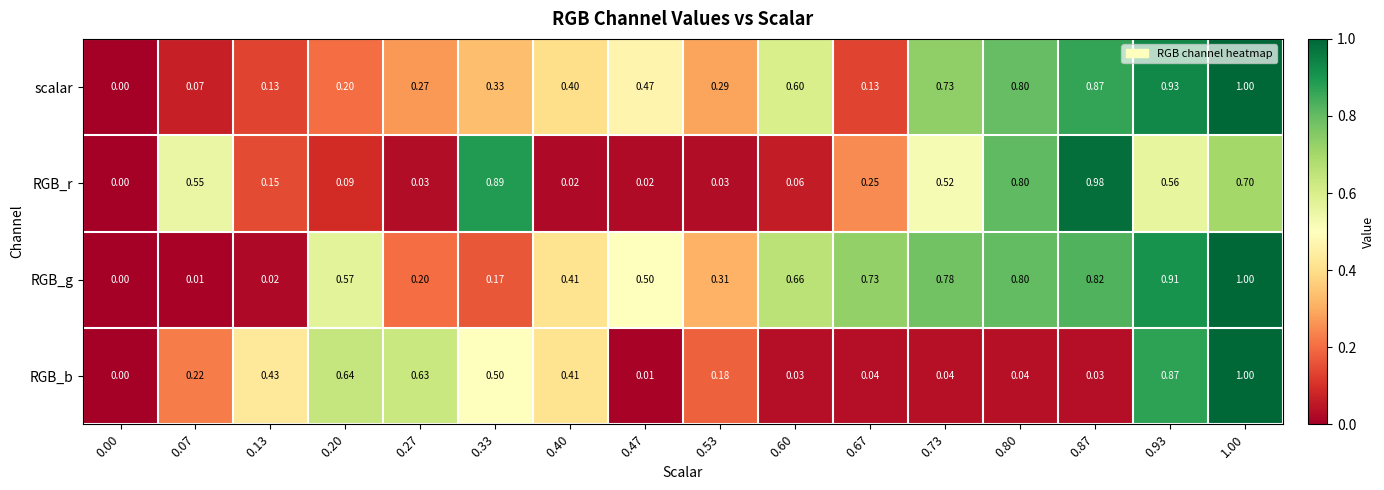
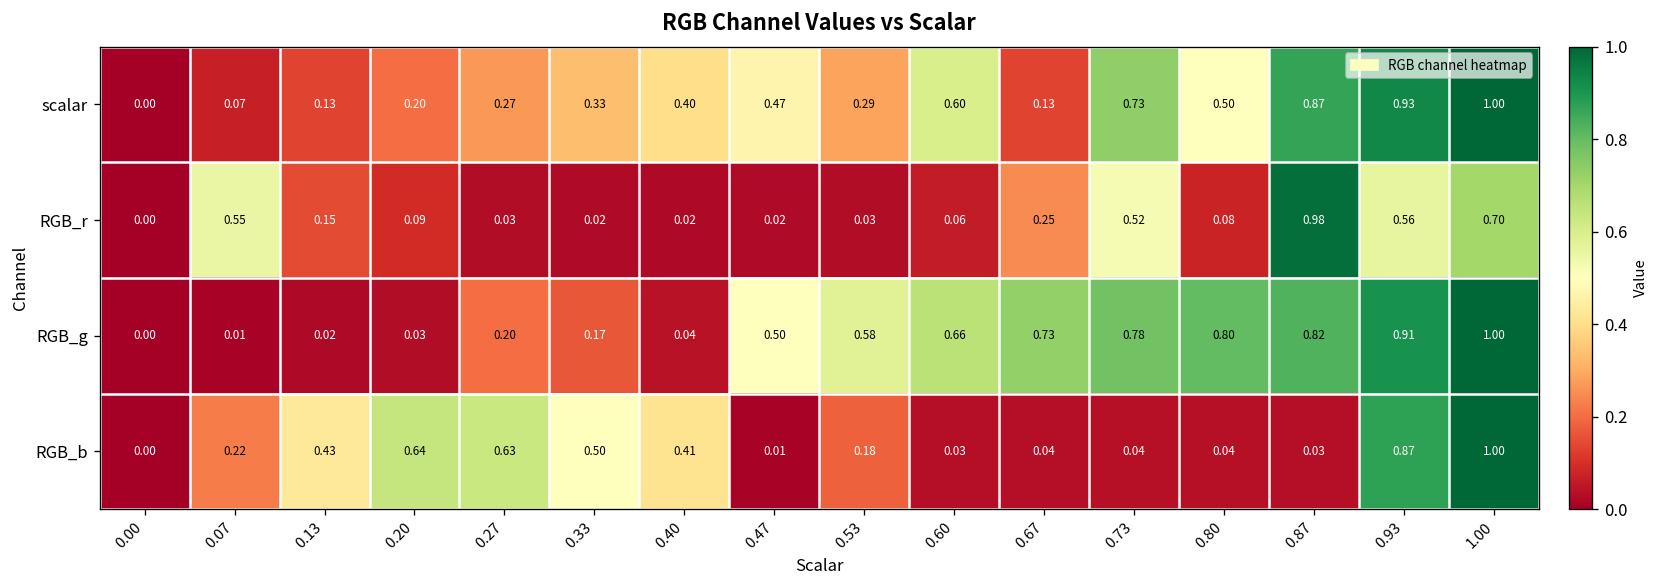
scalar, 0.80: 0.80 -> 0.50
RGB_r, 0.33: 0.89 -> 0.02
RGB_r, 0.80: 0.80 -> 0.08
RGB_g, 0.20: 0.57 -> 0.03
RGB_g, 0.40: 0.41 -> 0.04
RGB_g, 0.53: 0.31 -> 0.58
